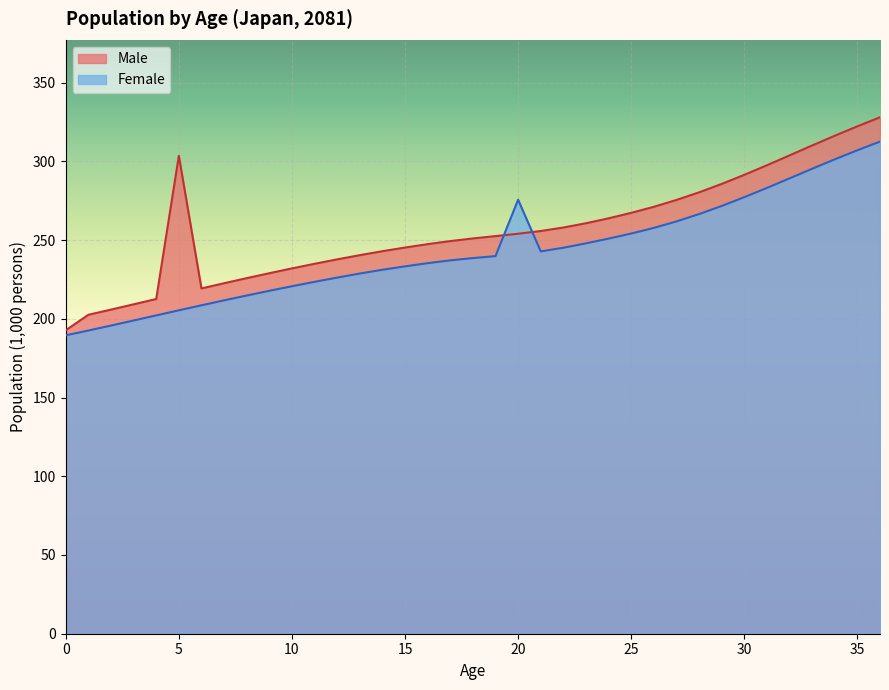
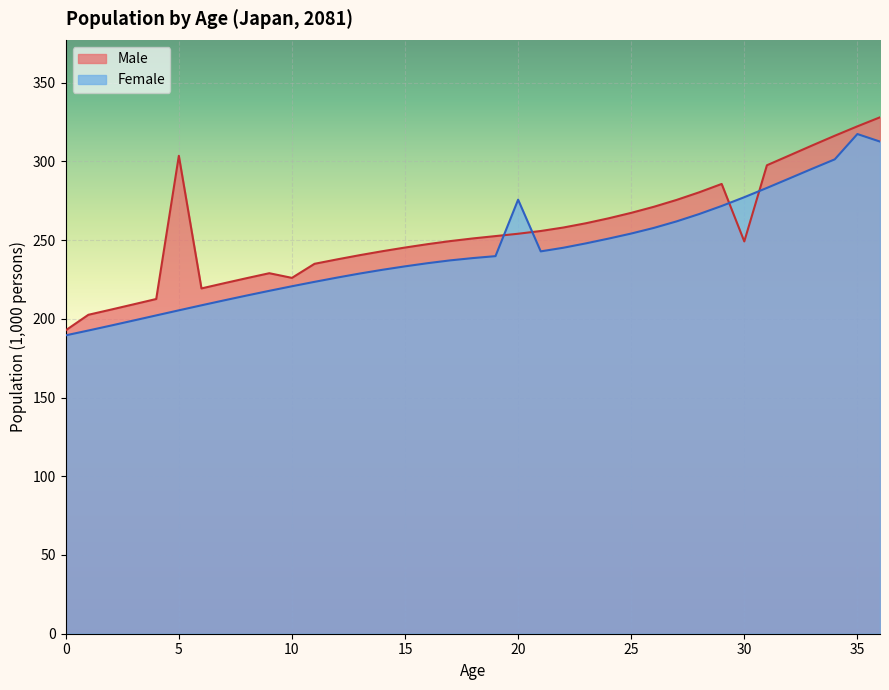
Male, 10: 232 -> 226
Male, 30: 291 -> 249
Female, 35: 307 -> 317
